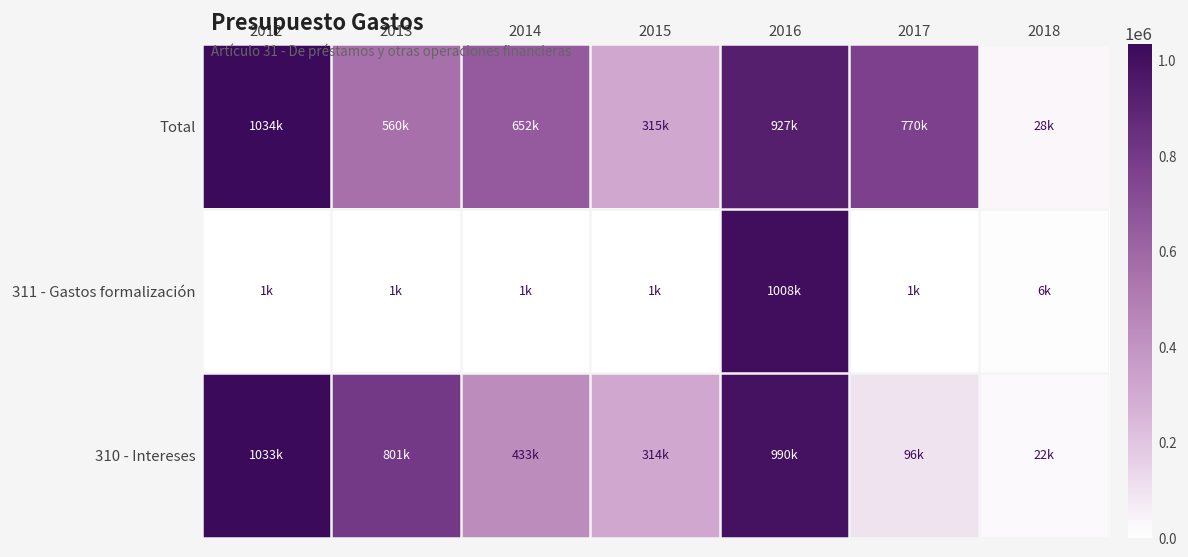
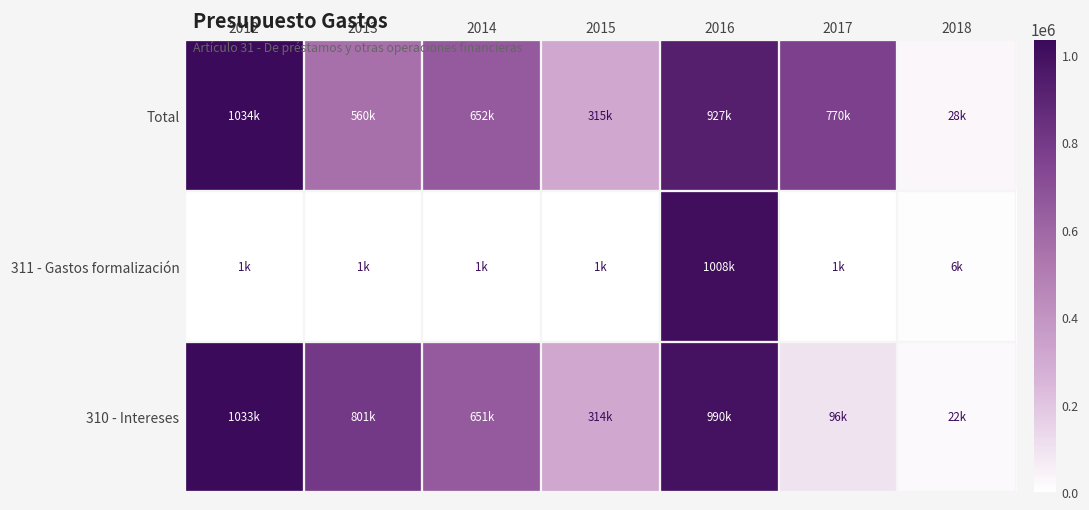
310 - Intereses, 2014: 433k -> 651k
